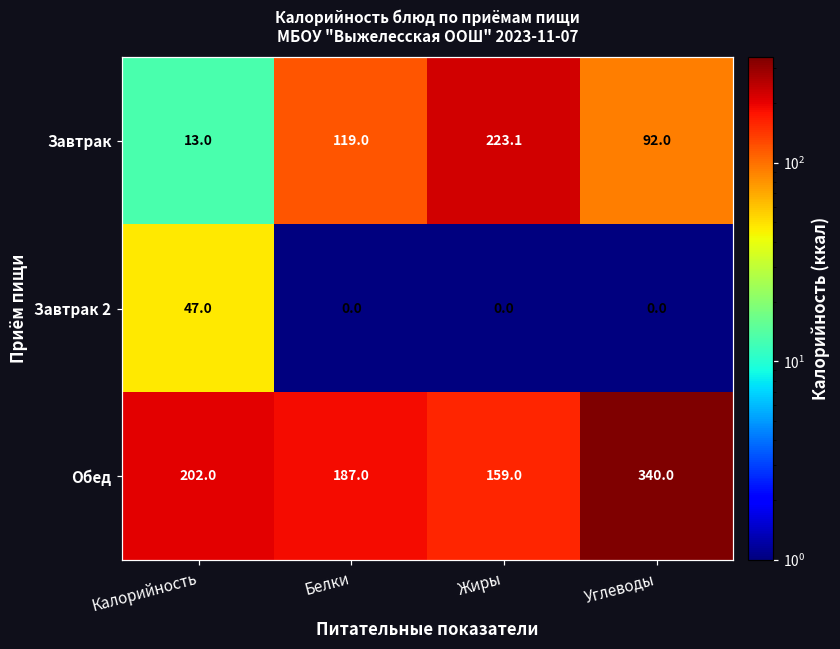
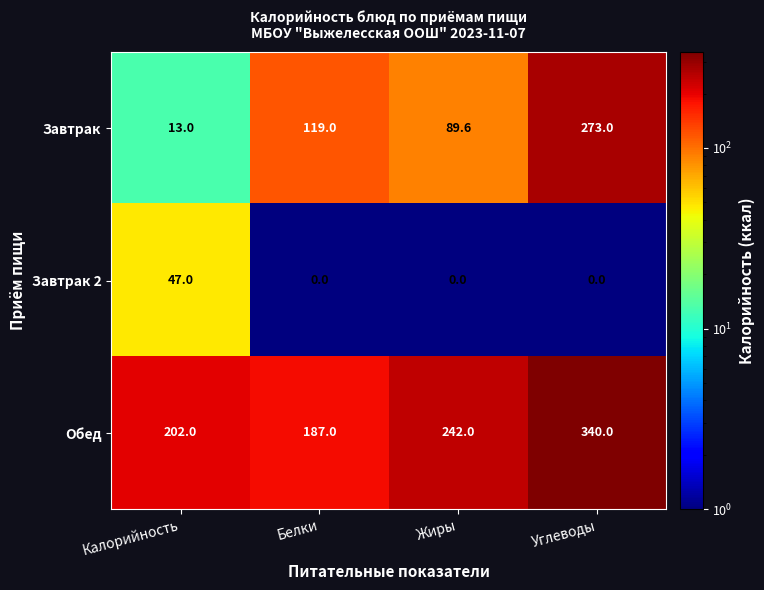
Завтрак, Жиры: 223.1 -> 89.6
Завтрак, Углеводы: 92.0 -> 273.0
Обед, Жиры: 159.0 -> 242.0
